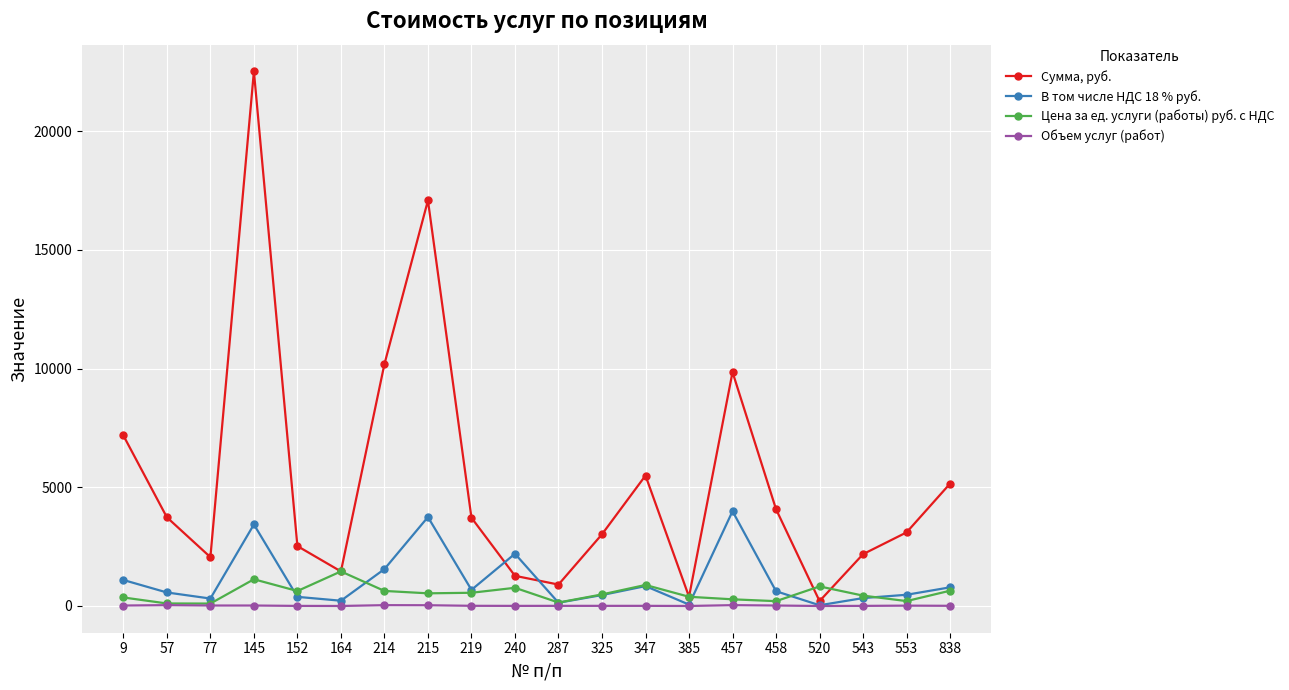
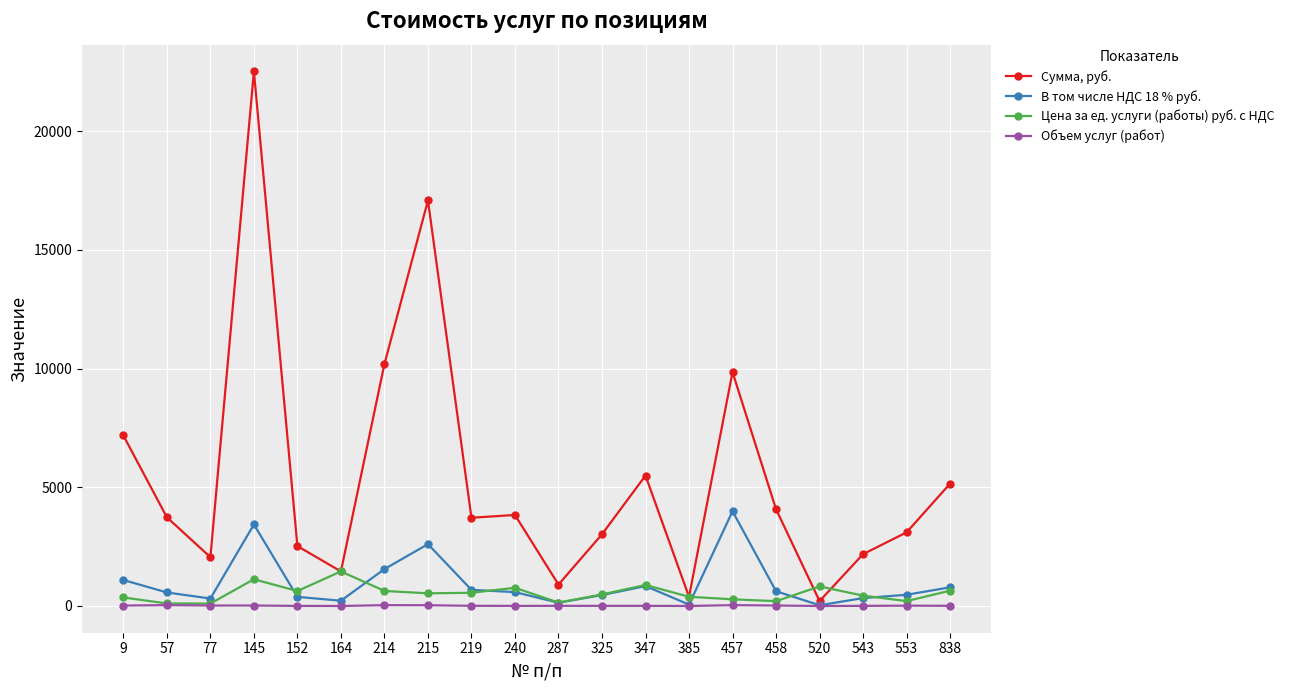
В том числе НДС 18 % руб., 215: 3700 -> 2600
Сумма, руб., 240: 1300 -> 3800
В том числе НДС 18 % руб., 240: 2200 -> 600
